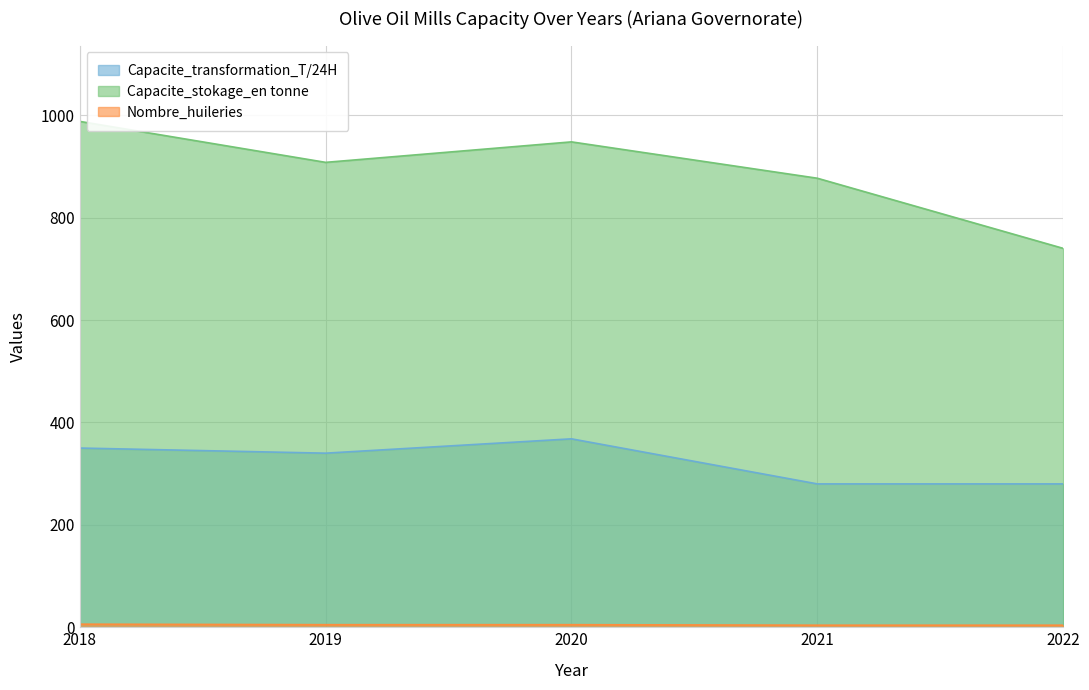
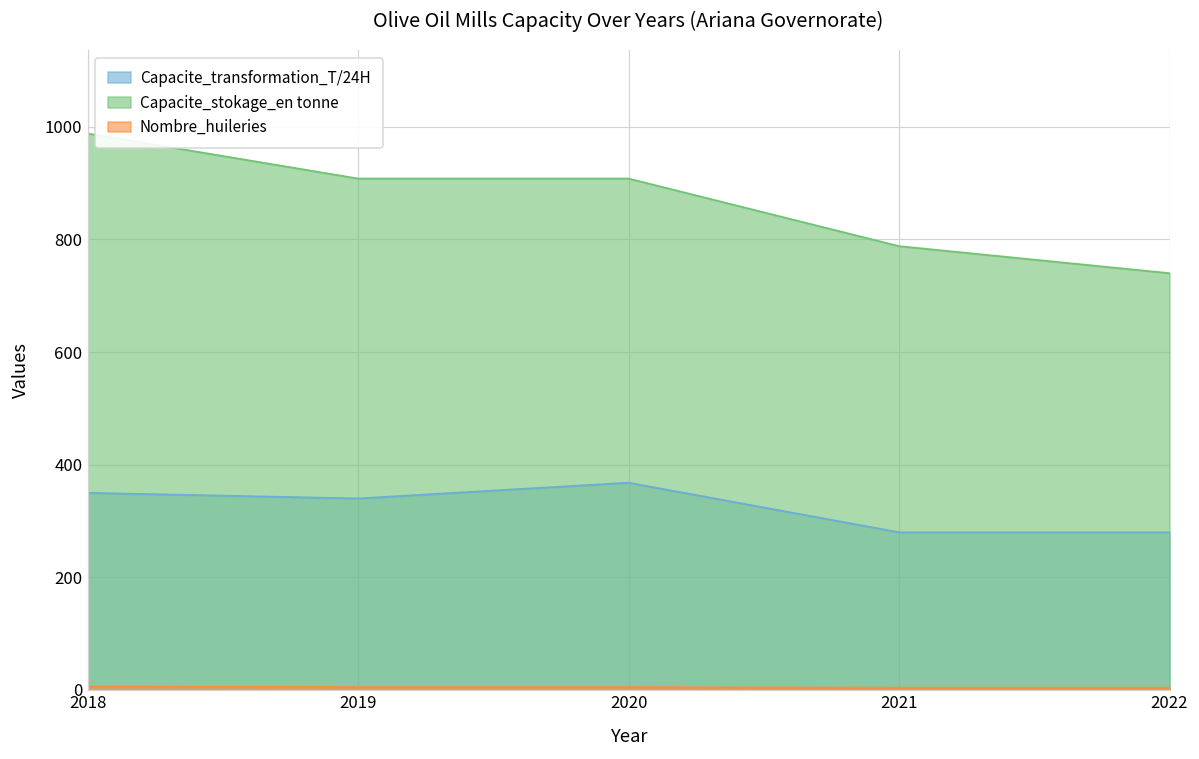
Capacite_stokage_en tonne, 2020: 950 -> 910
Capacite_stokage_en tonne, 2021: 880 -> 790
